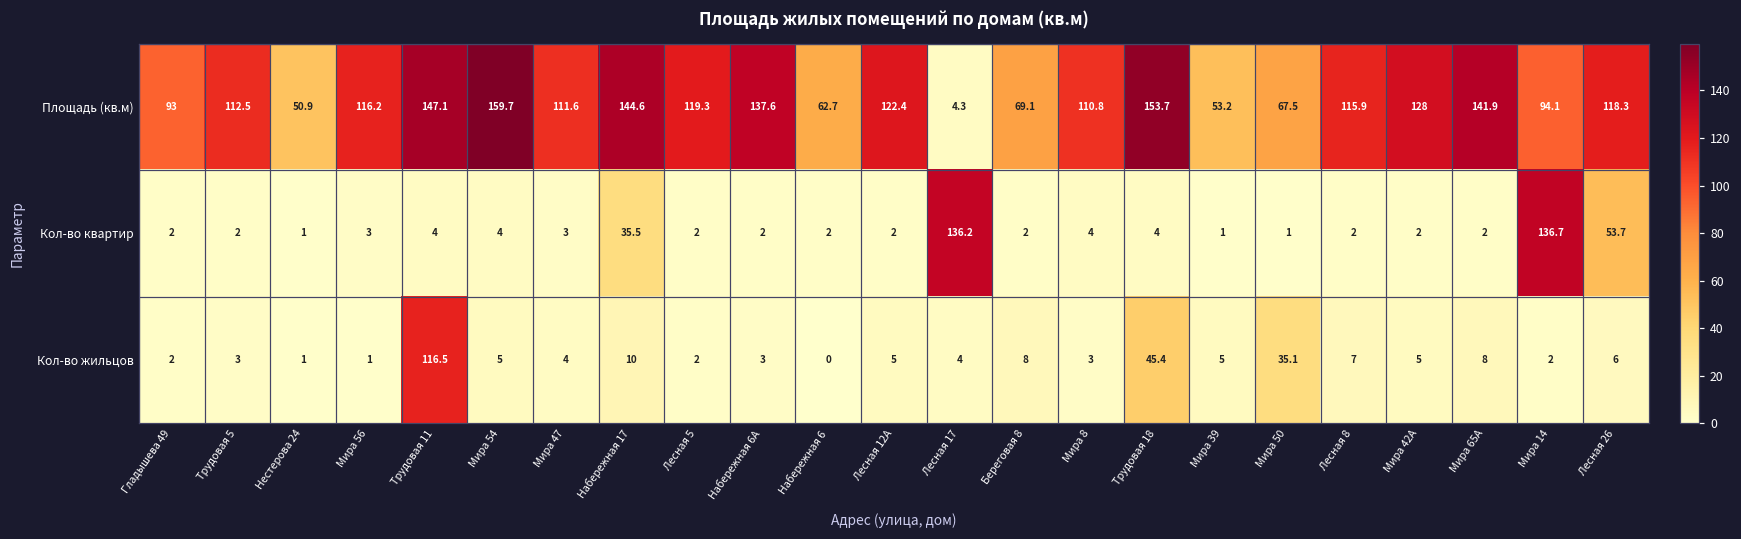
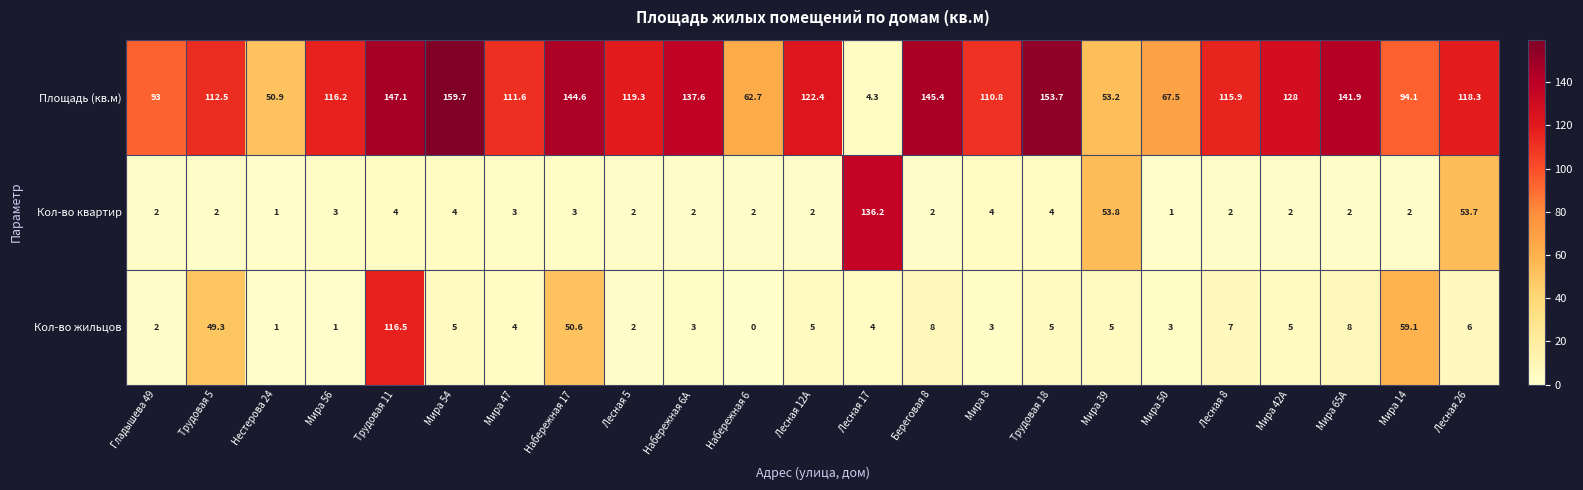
Площадь (кв.м), Береговая 8: 69.1 -> 145.4
Кол-во квартир, Набережная 17: 35.5 -> 3
Кол-во квартир, Мира 39: 1 -> 53.8
Кол-во квартир, Мира 14: 136.7 -> 2
Кол-во жильцов, Трудовая 5: 3 -> 49.3
Кол-во жильцов, Набережная 17: 10 -> 50.6
Кол-во жильцов, Трудовая 18: 45.4 -> 5
Кол-во жильцов, Мира 50: 35.1 -> 3
Кол-во жильцов, Мира 14: 2 -> 59.1
